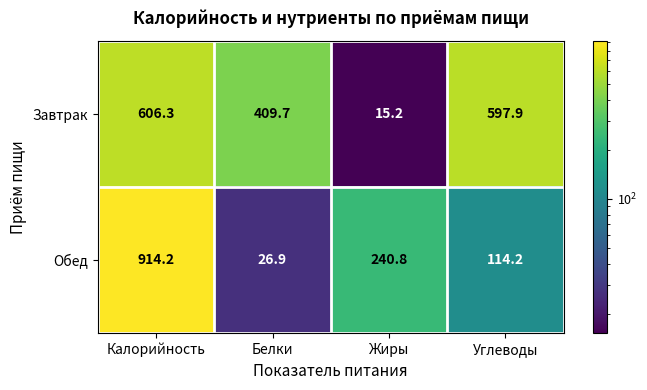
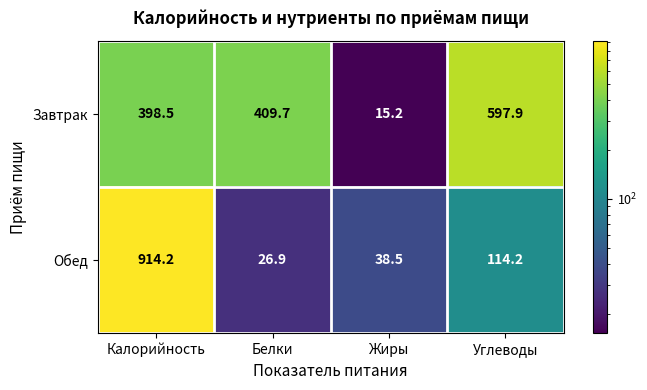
Завтрак, Калорийность: 606.3 -> 398.5
Обед, Жиры: 240.8 -> 38.5
